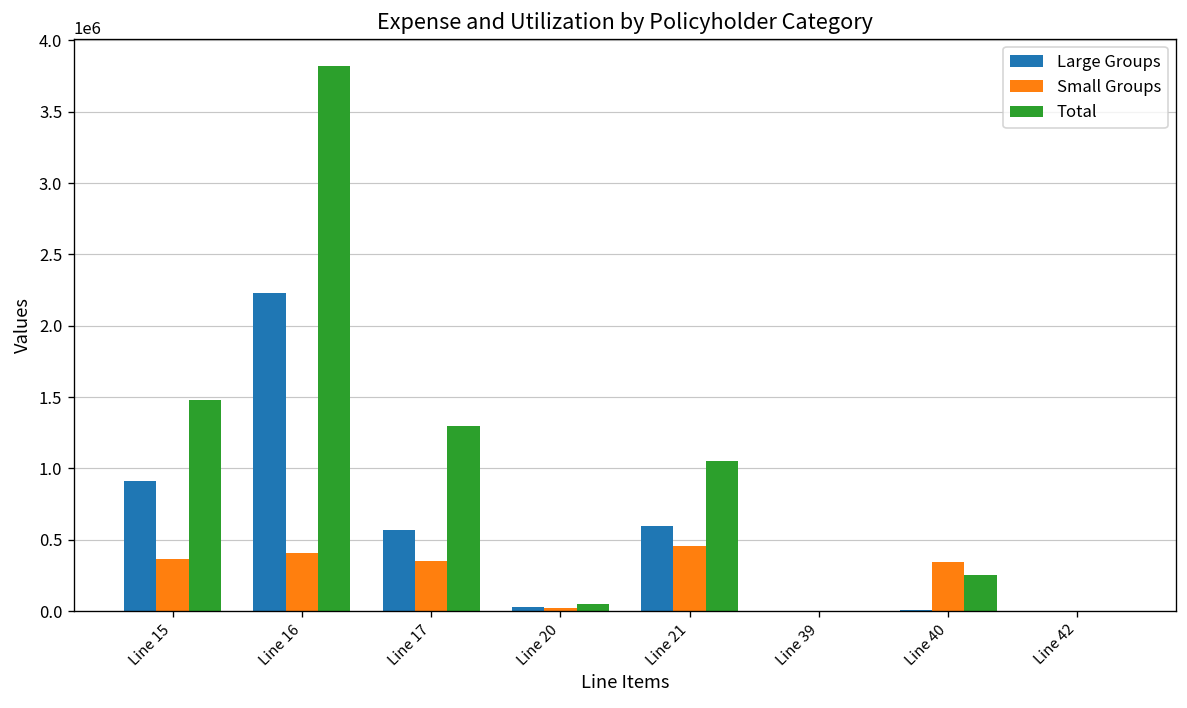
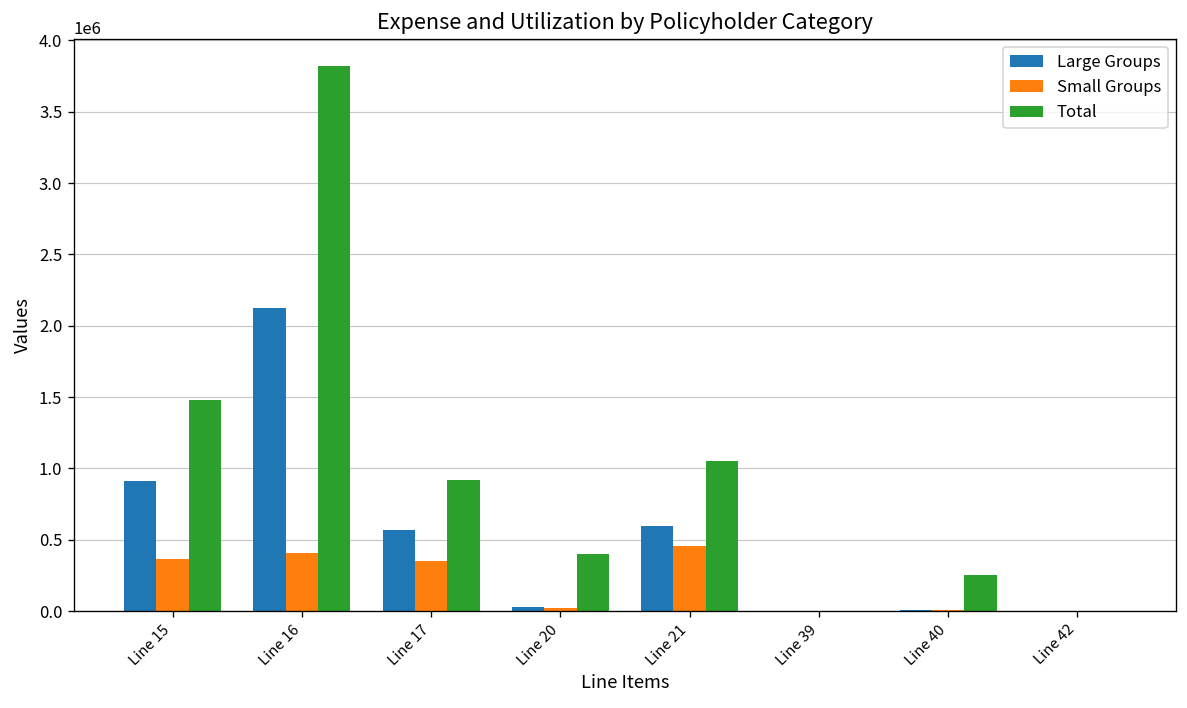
Large Groups, Line 16: 2230000 -> 2120000
Total, Line 17: 1300000 -> 920000
Total, Line 20: 50000 -> 400000
Small Groups, Line 40: 340000 -> 0
